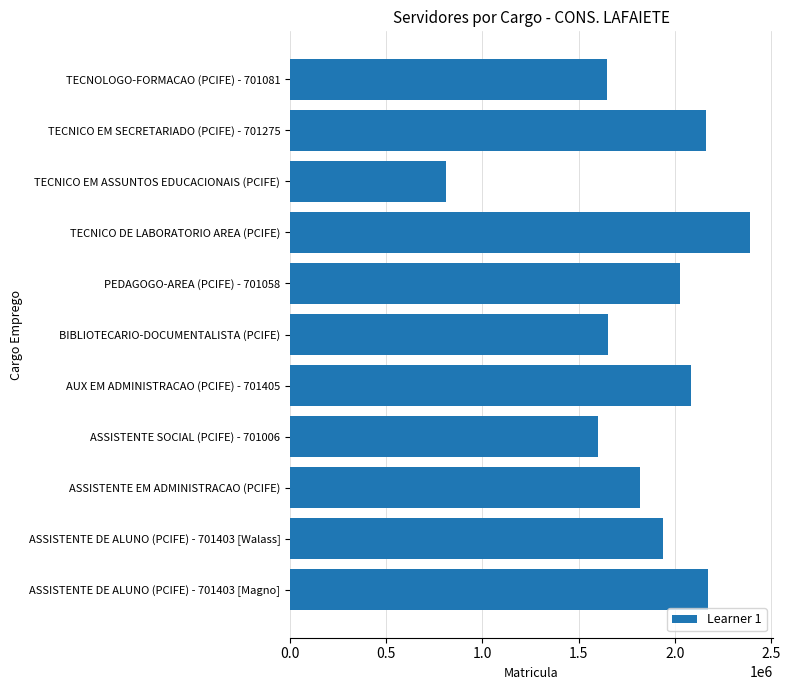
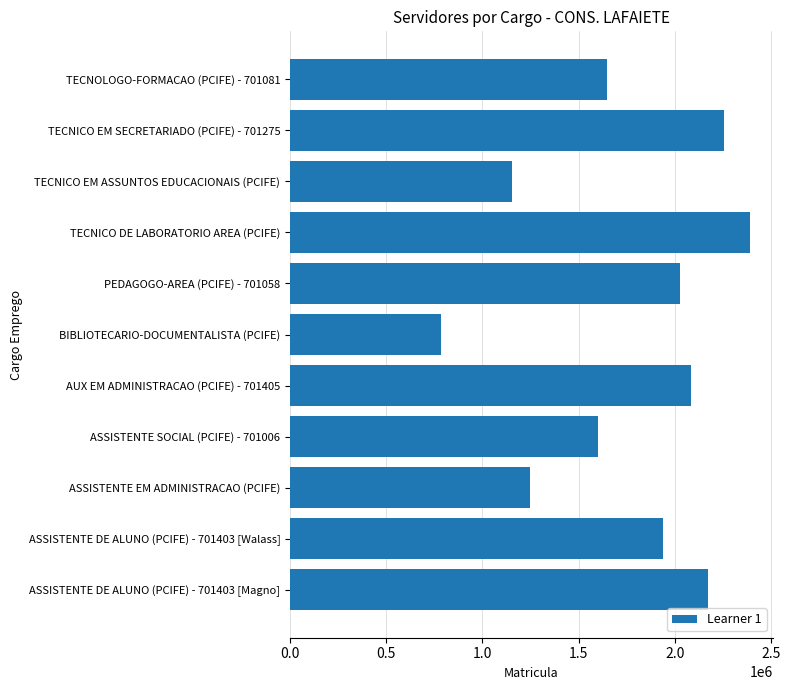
TECNICO EM SECRETARIADO (PCIFE) - 701275: 2160000 -> 2260000
TECNICO EM ASSUNTOS EDUCACIONAIS (PCIFE): 810000 -> 1150000
BIBLIOTECARIO-DOCUMENTALISTA (PCIFE): 1650000 -> 790000
ASSISTENTE EM ADMINISTRACAO (PCIFE): 1820000 -> 1250000
